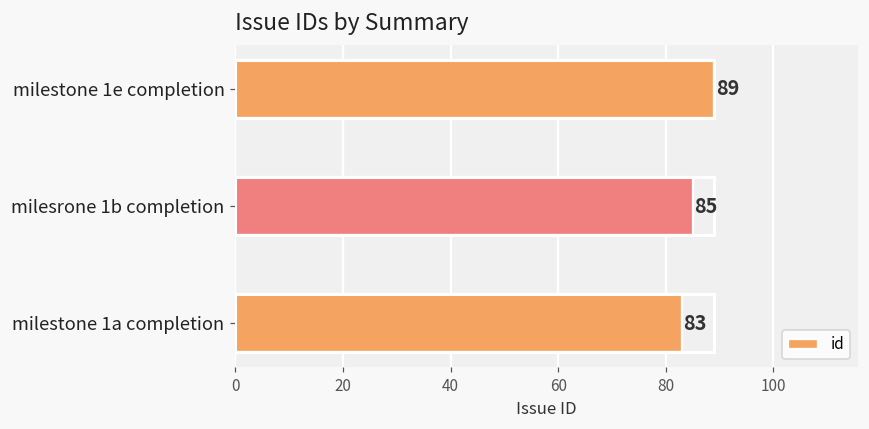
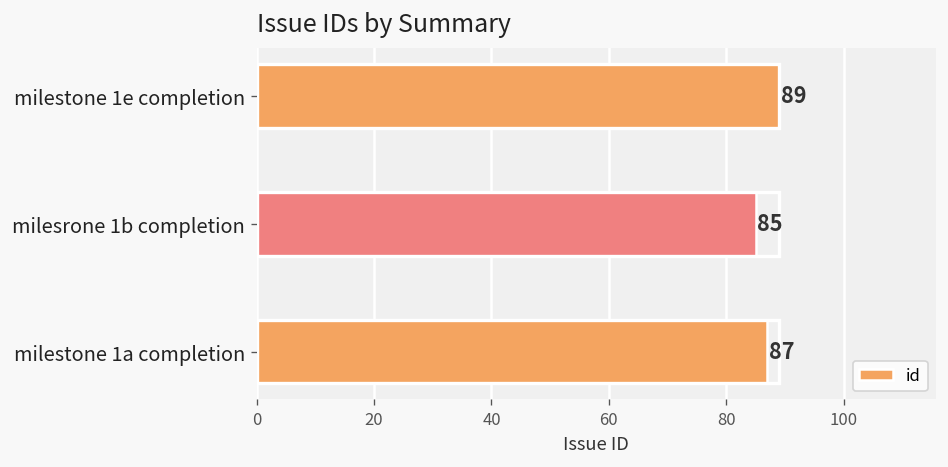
id, milestone 1a completion: 83 -> 87
